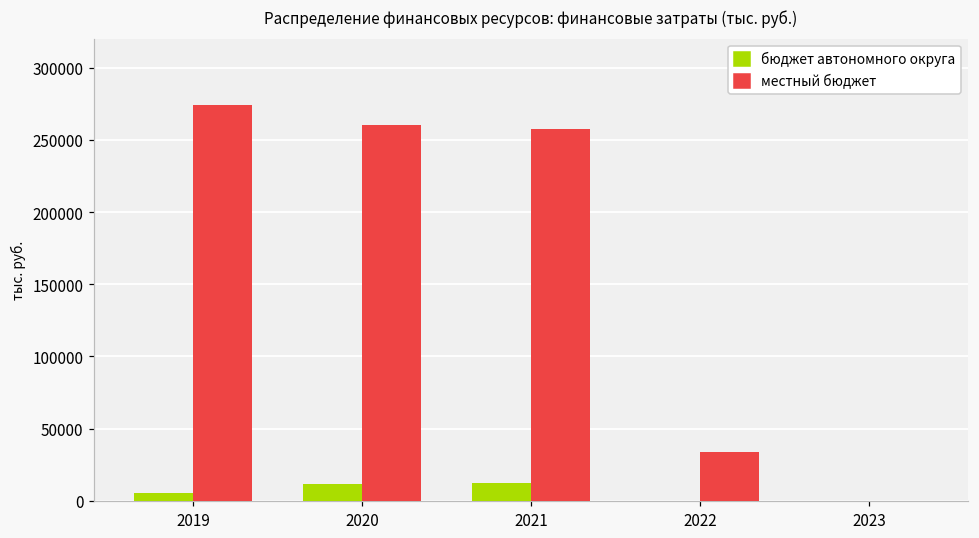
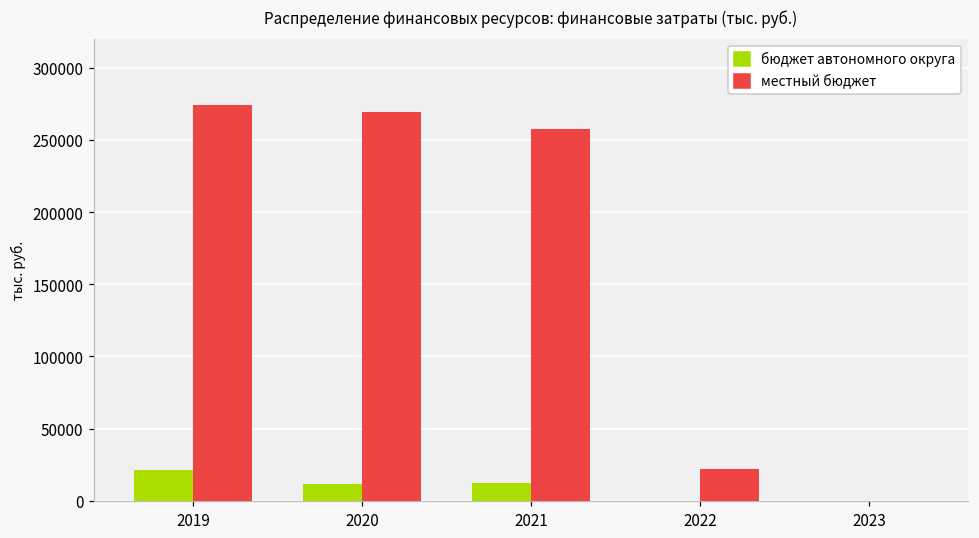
бюджет автономного округа, 2019: 6000 -> 21000
местный бюджет, 2020: 260000 -> 270000
местный бюджет, 2022: 34000 -> 22000
